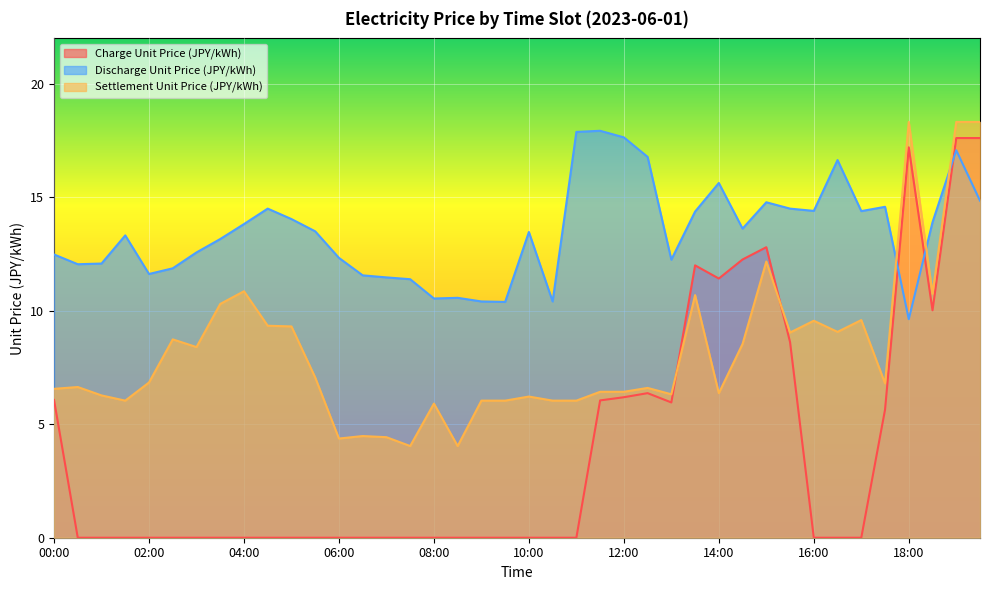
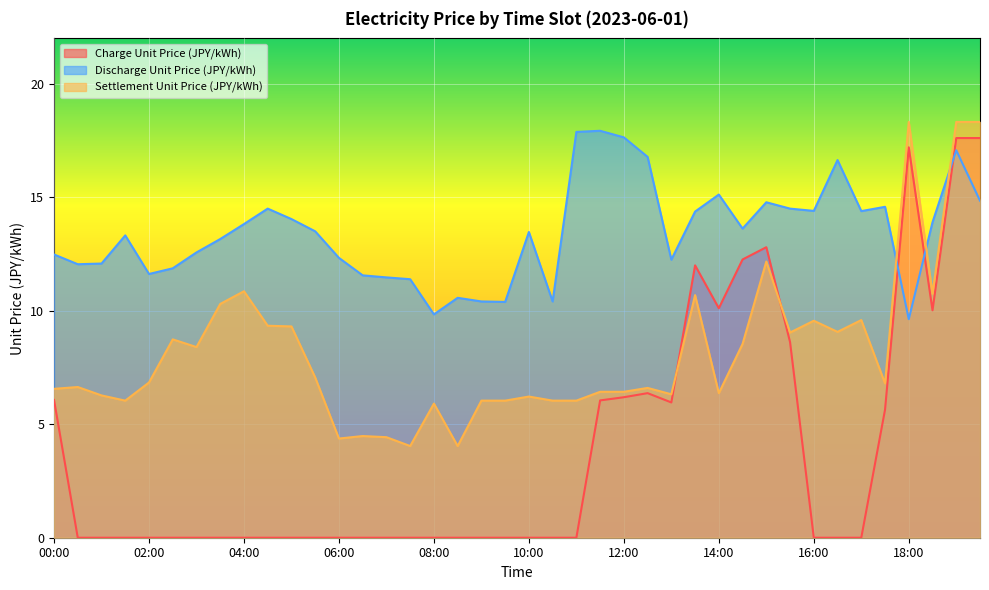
Discharge Unit Price (JPY/kWh), 08:00: 10.5 -> 9.8
Charge Unit Price (JPY/kWh), 14:00: 11.4 -> 10.1
Discharge Unit Price (JPY/kWh), 14:00: 15.6 -> 15.1
